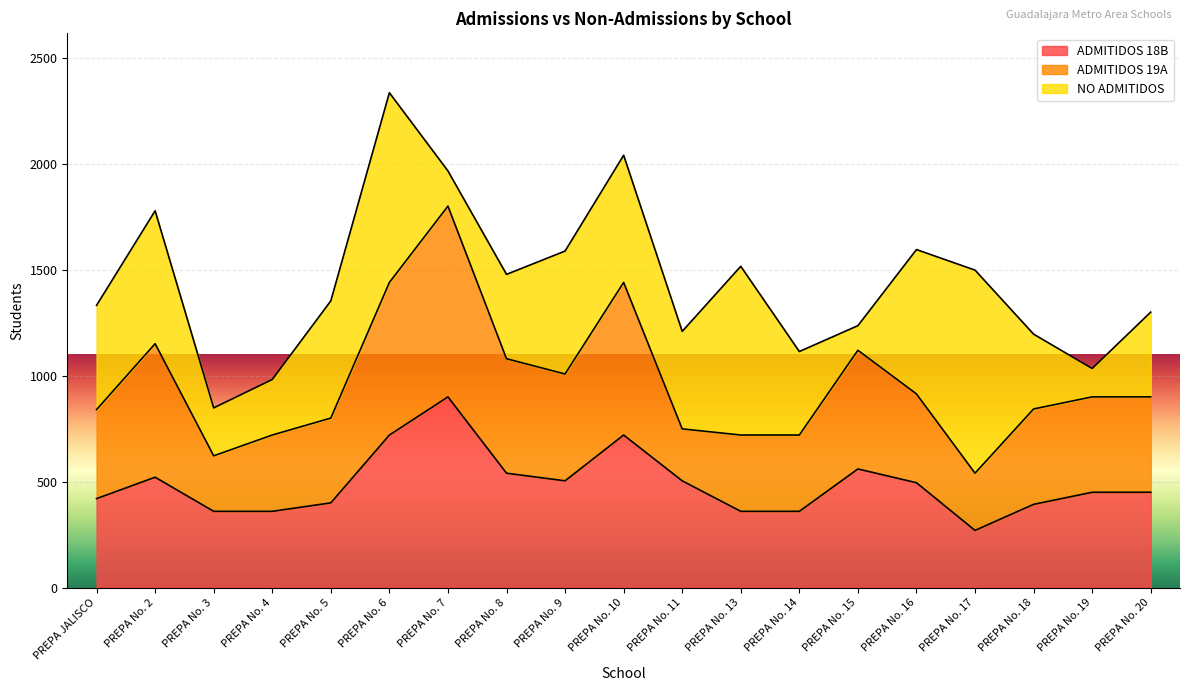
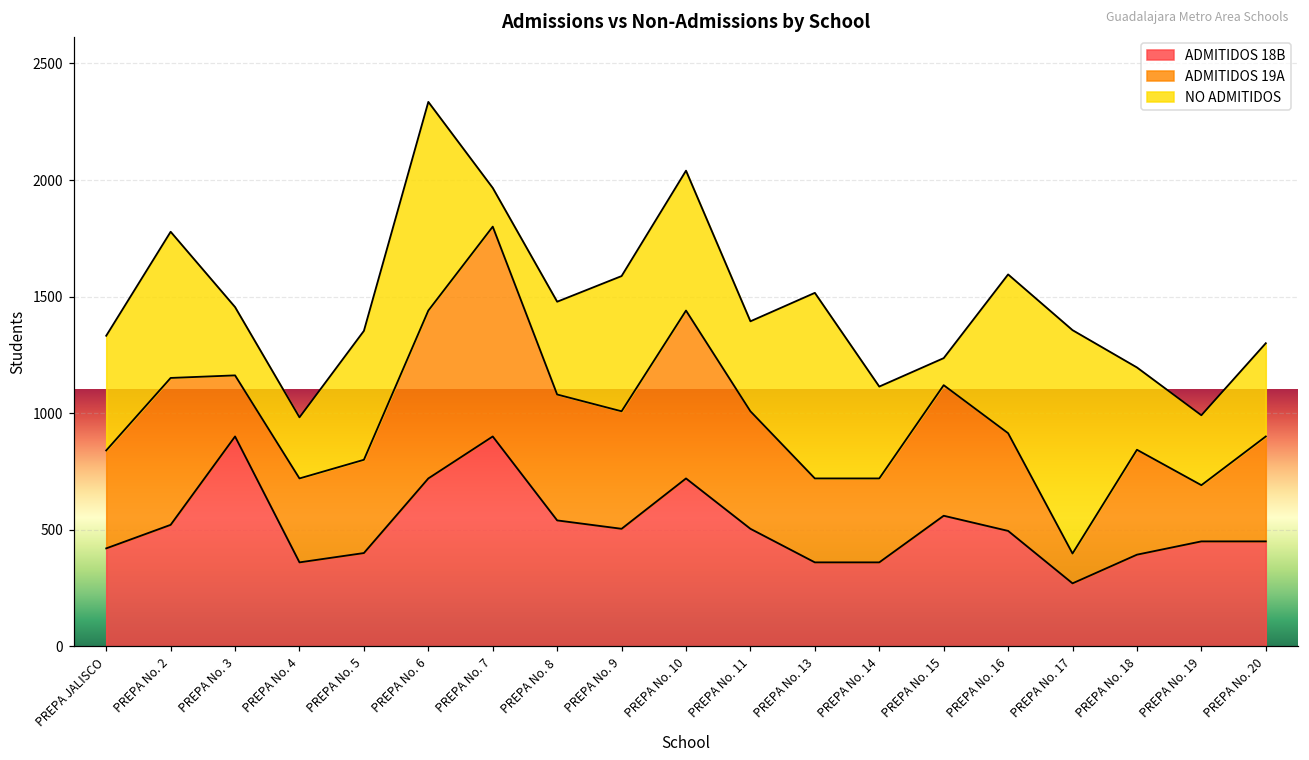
ADMITIDOS 18B, PREPA No. 3: 360 -> 900
NO ADMITIDOS, PREPA No. 3: 230 -> 290
ADMITIDOS 19A, PREPA No. 11: 250 -> 500
NO ADMITIDOS, PREPA No. 11: 460 -> 390
ADMITIDOS 19A, PREPA No. 17: 270 -> 130
ADMITIDOS 19A, PREPA No. 19: 450 -> 240
NO ADMITIDOS, PREPA No. 19: 130 -> 300
